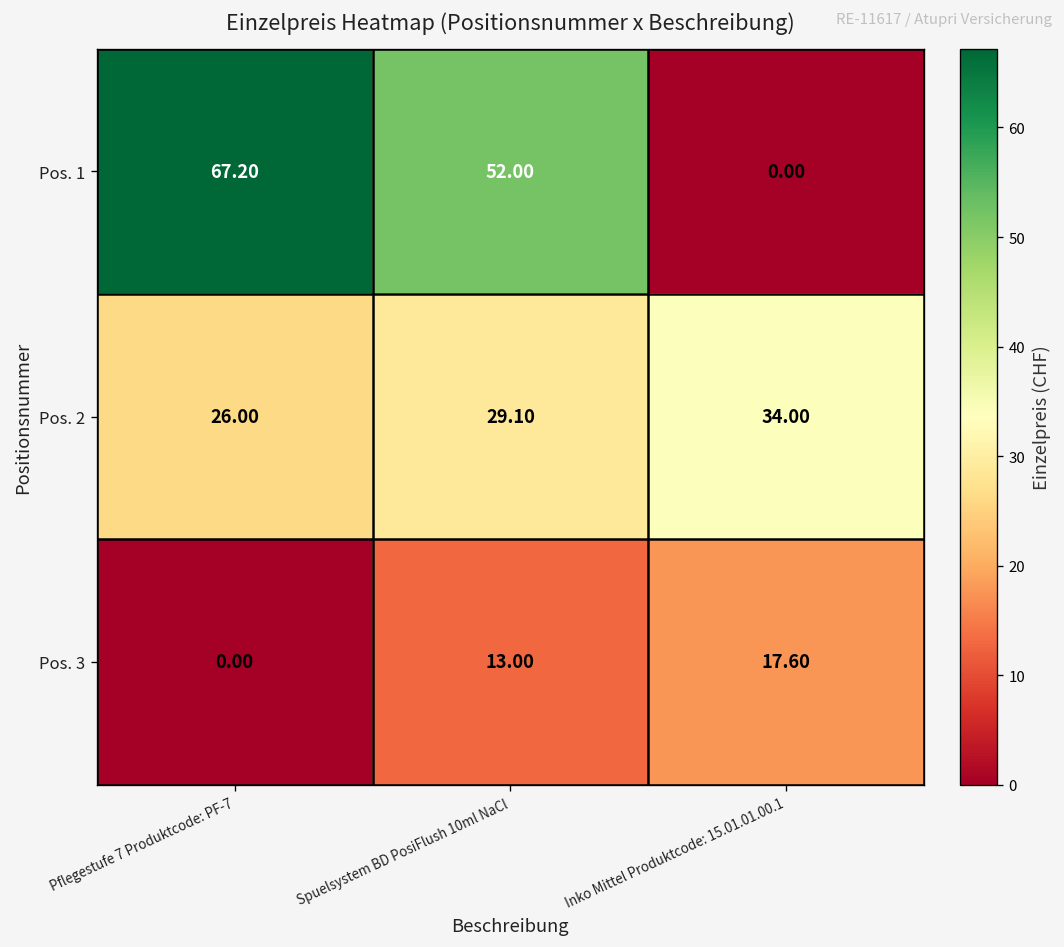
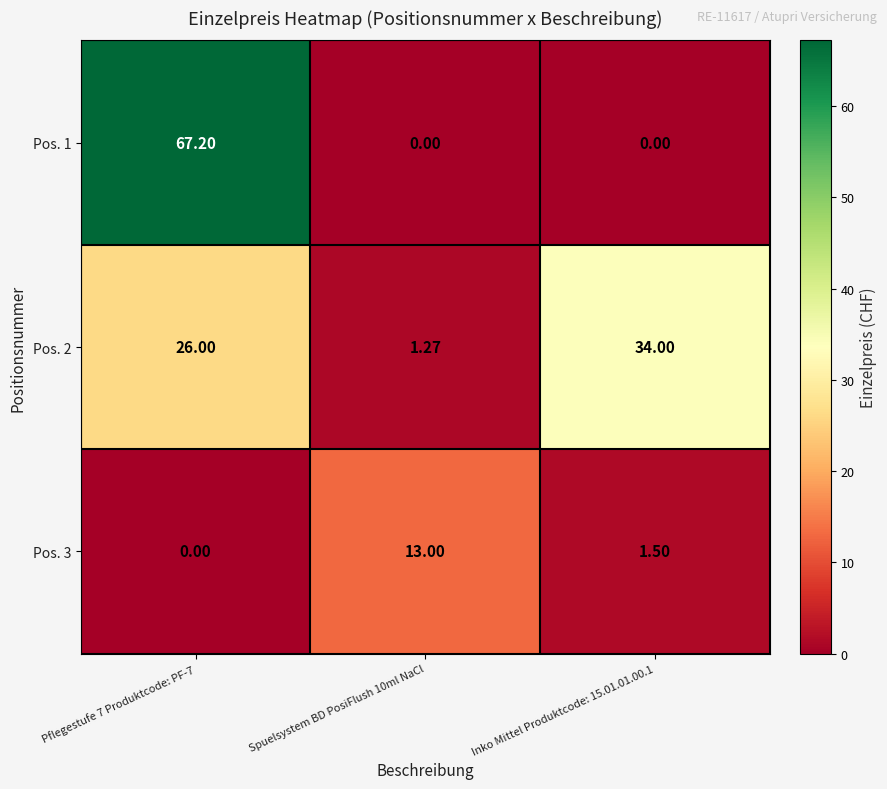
Pos. 1, Spuelsystem BD PosiFlush 10ml NaCl: 52.00 -> 0.00
Pos. 2, Spuelsystem BD PosiFlush 10ml NaCl: 29.10 -> 1.27
Pos. 3, Inko Mittel Produktcode: 15.01.01.00.1: 17.60 -> 1.50
